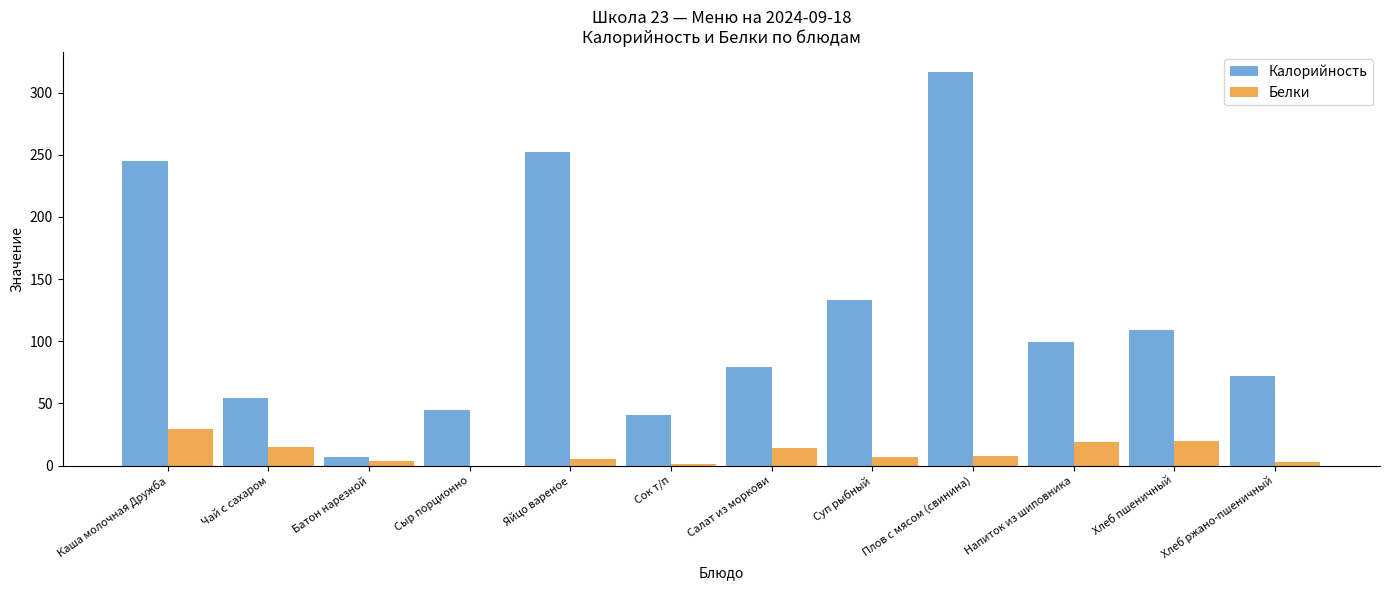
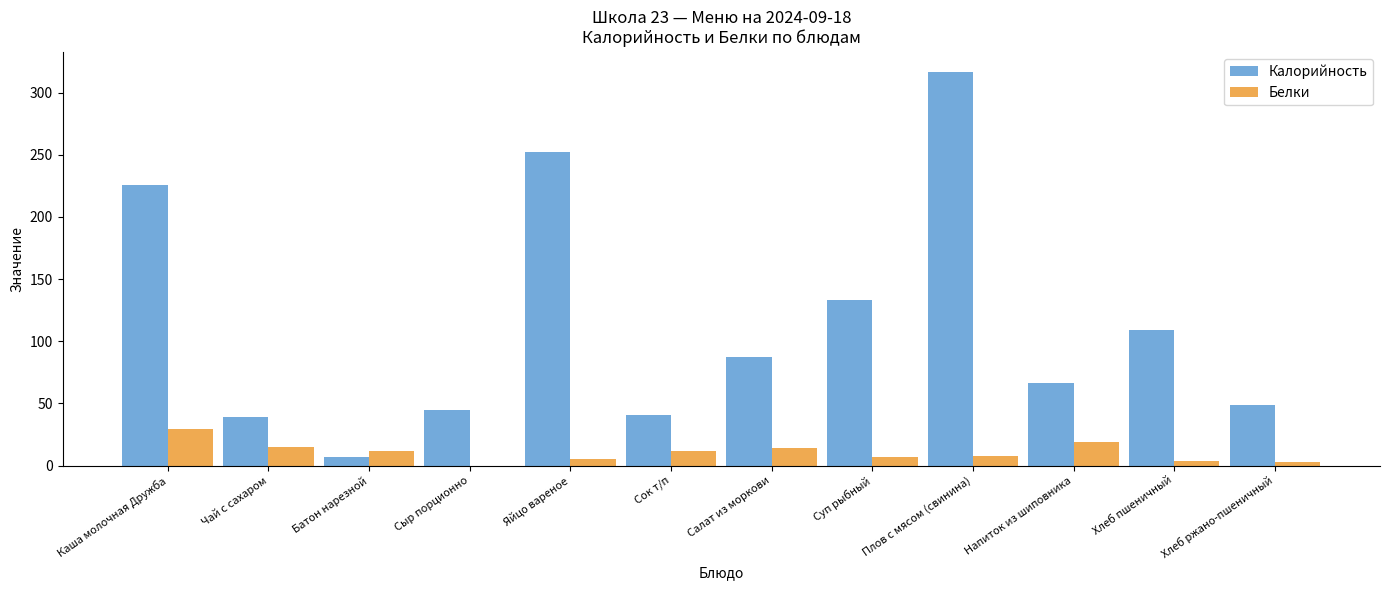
Калорийность, Каша молочная Дружба: 245 -> 226
Калорийность, Чай с сахаром: 54 -> 39
Белки, Батон нарезной: 4 -> 12
Белки, Сок т/п: 1 -> 12
Калорийность, Салат из моркови: 79 -> 87
Калорийность, Напиток из шиповника: 99 -> 66
Белки, Хлеб пшеничный: 20 -> 4
Калорийность, Хлеб ржано-пшеничный: 72 -> 49
